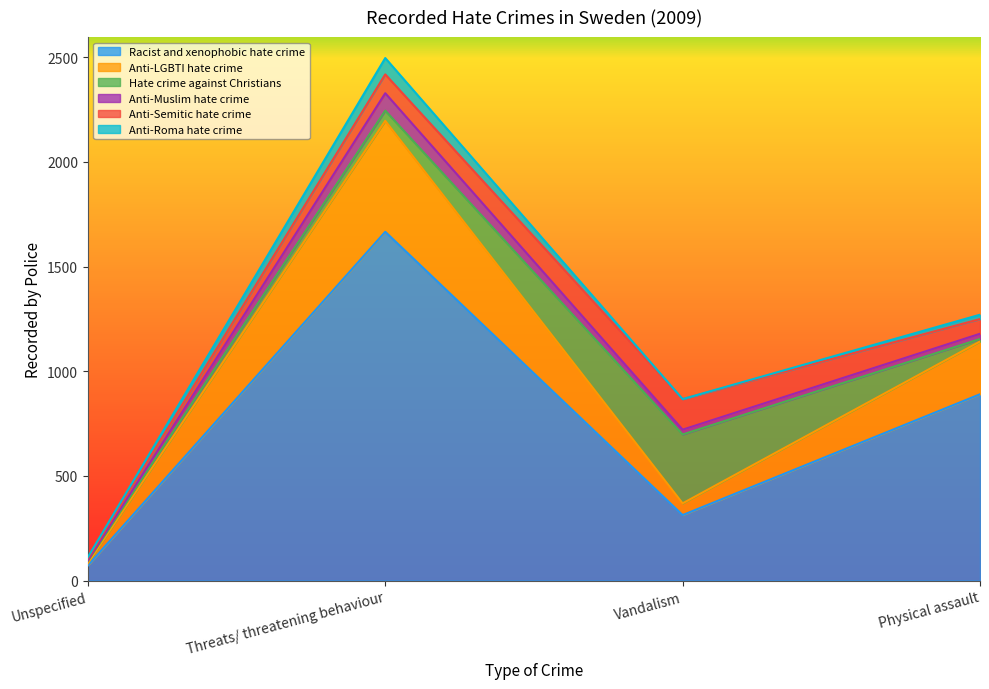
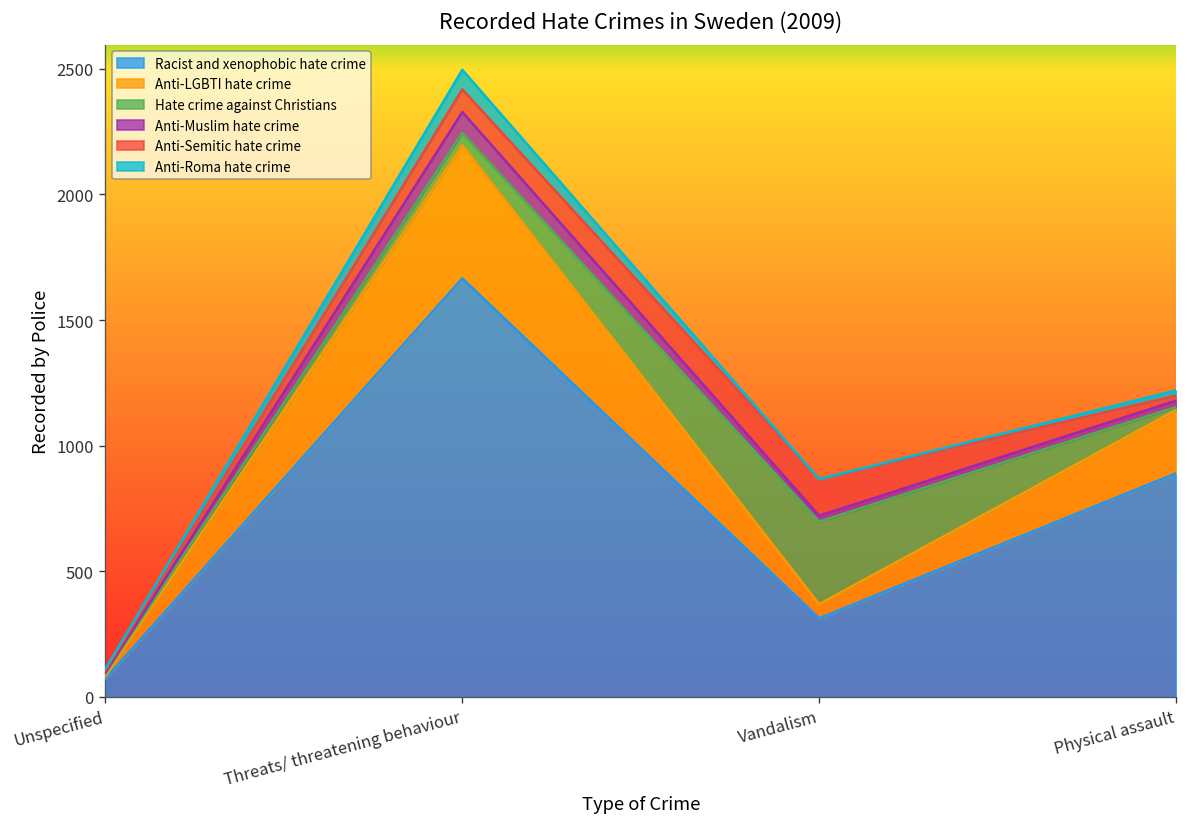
Anti-Semitic hate crime, Physical assault: 70 -> 20
